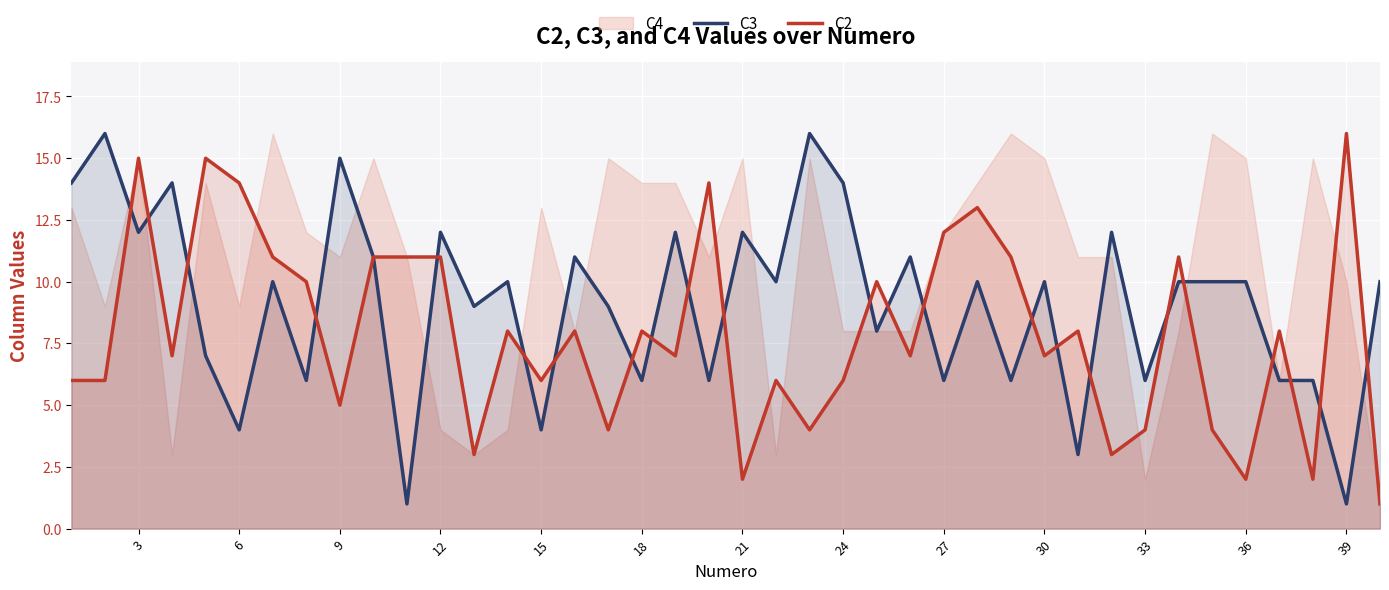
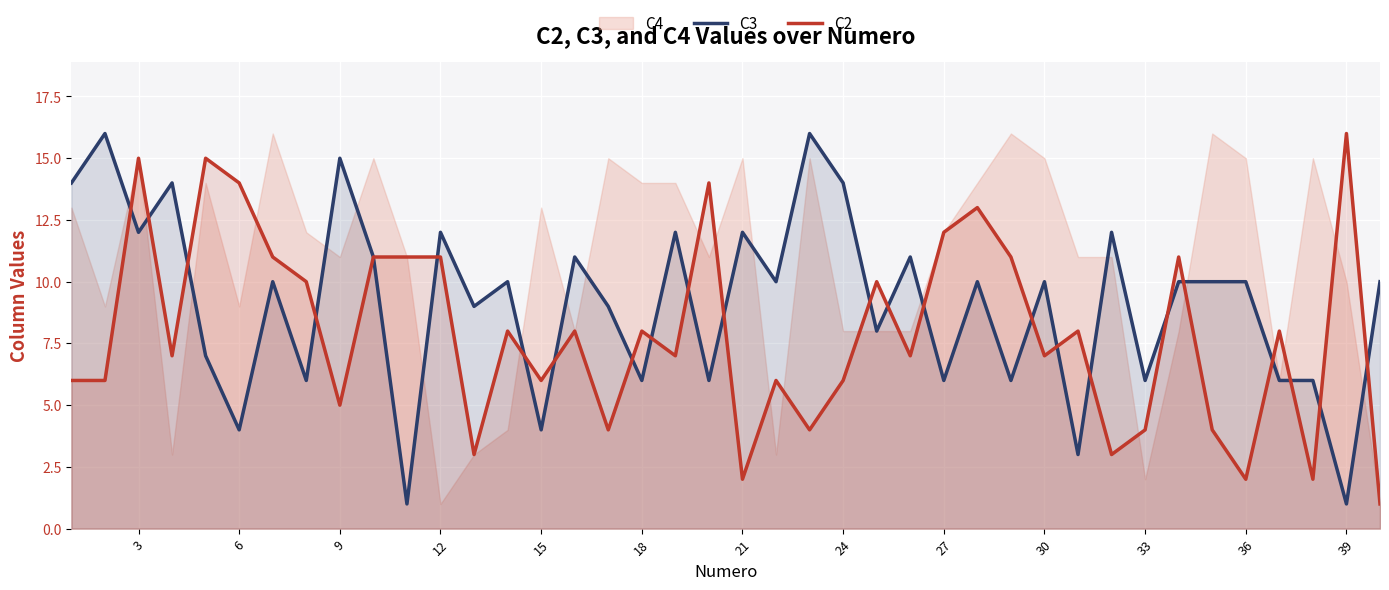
C4, 12: 4 -> 1
